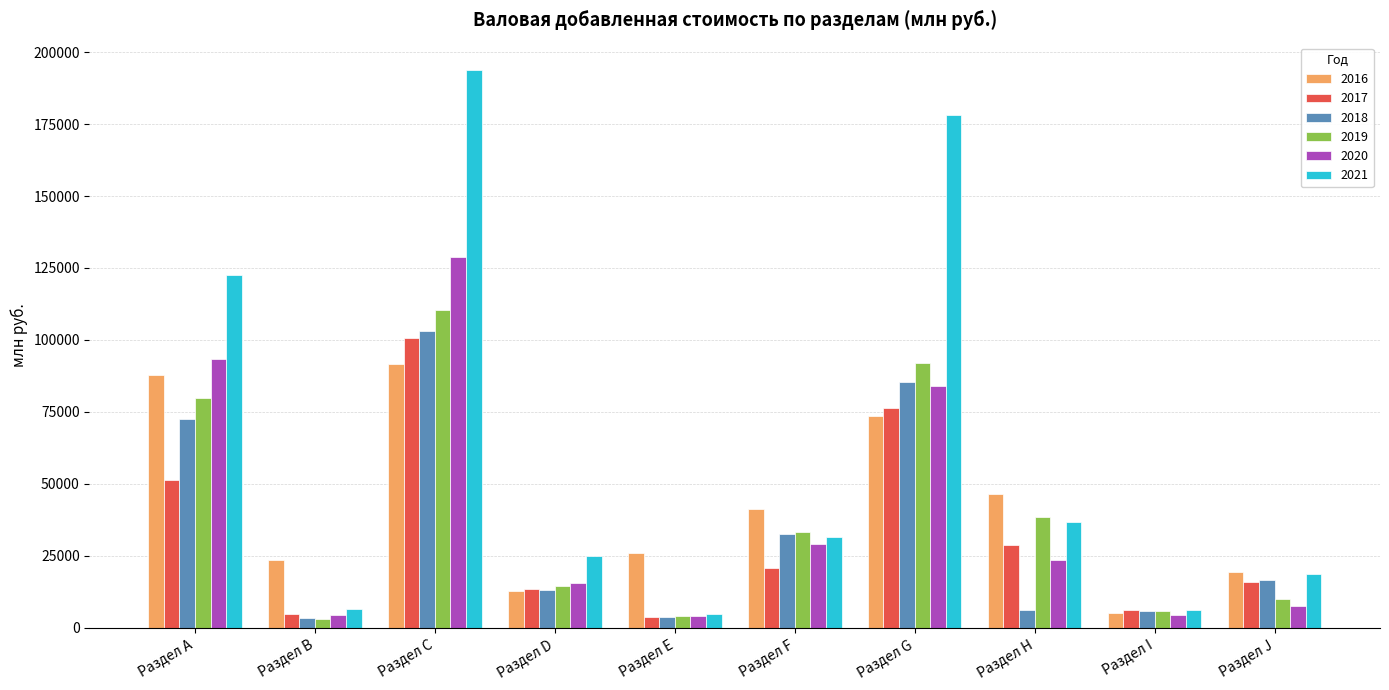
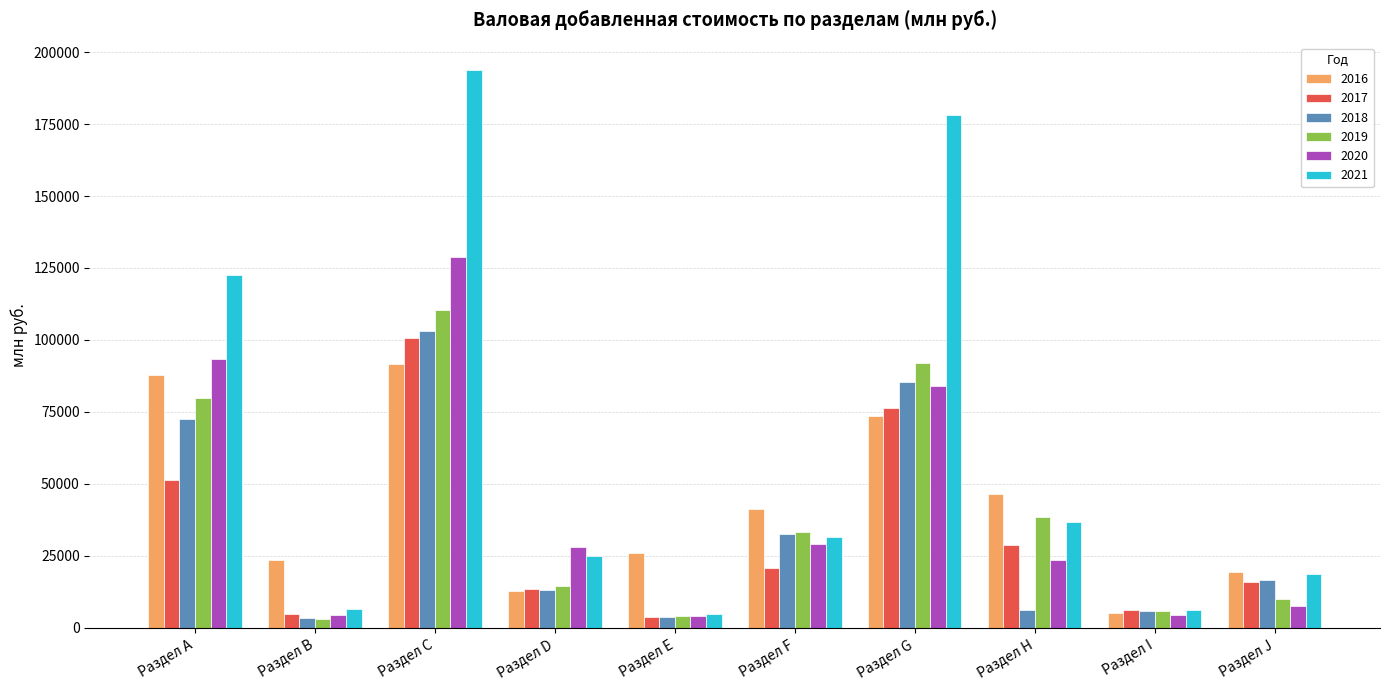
2020, Раздел D: 16000 -> 28000
